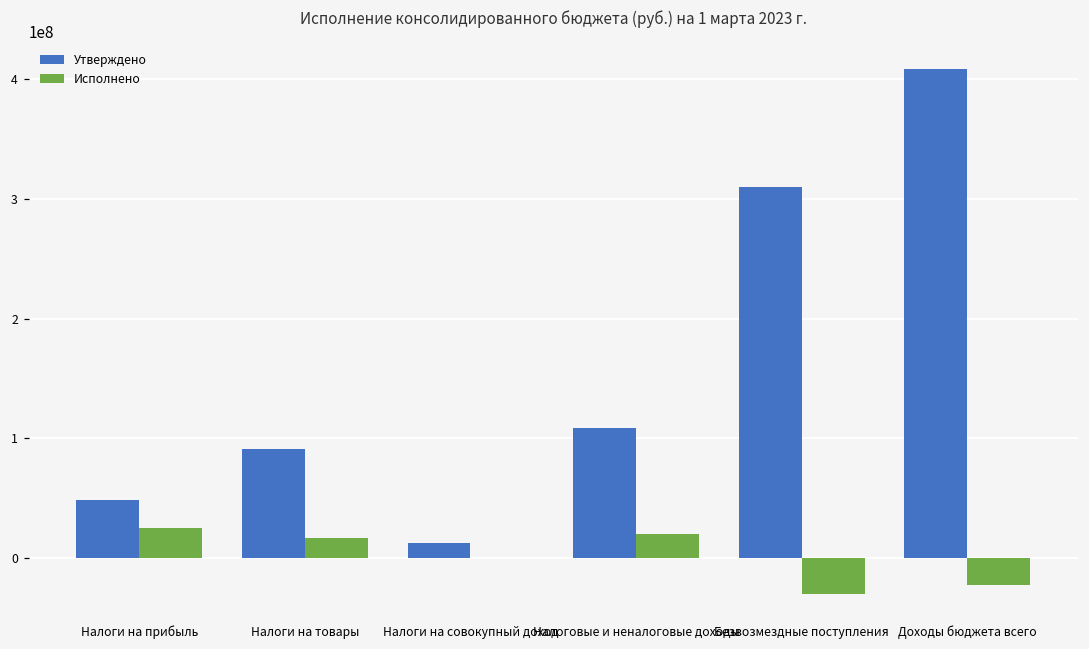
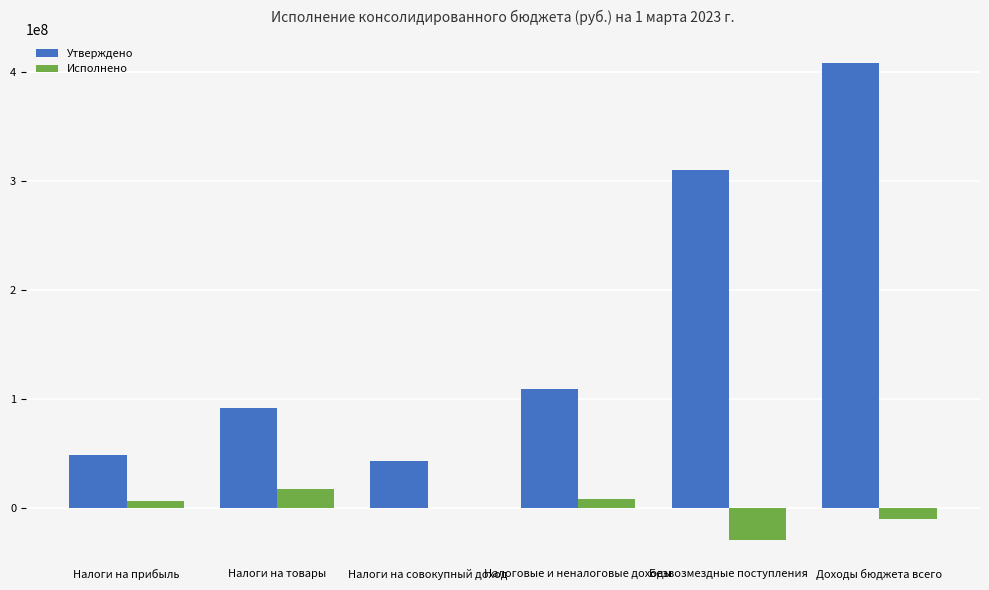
Исполнено, Налоги на прибыль: 25000000 -> 6000000
Утверждено, Налоги на совокупный доход: 13000000 -> 43000000
Исполнено, Налоговые и неналоговые доходы: 21000000 -> 8000000
Исполнено, Доходы бюджета всего: -22000000 -> -11000000
